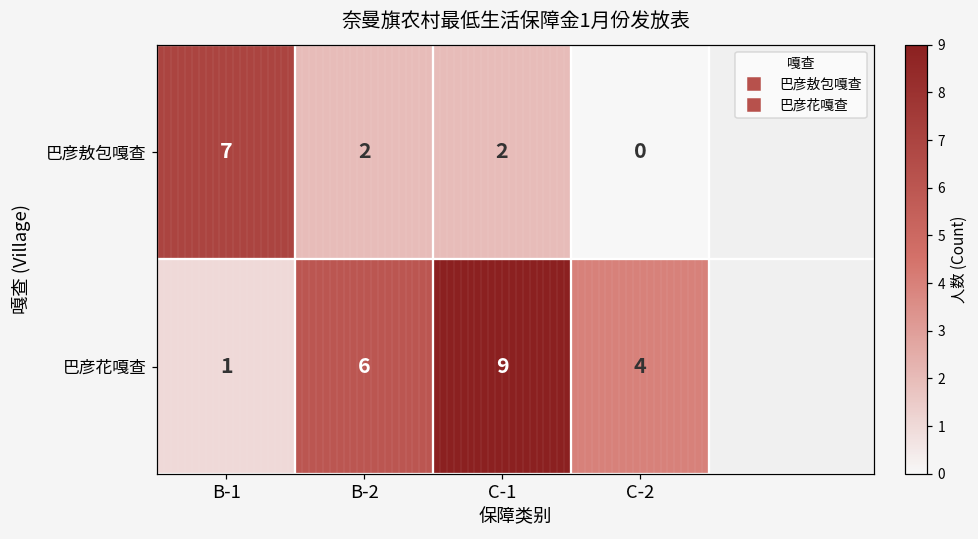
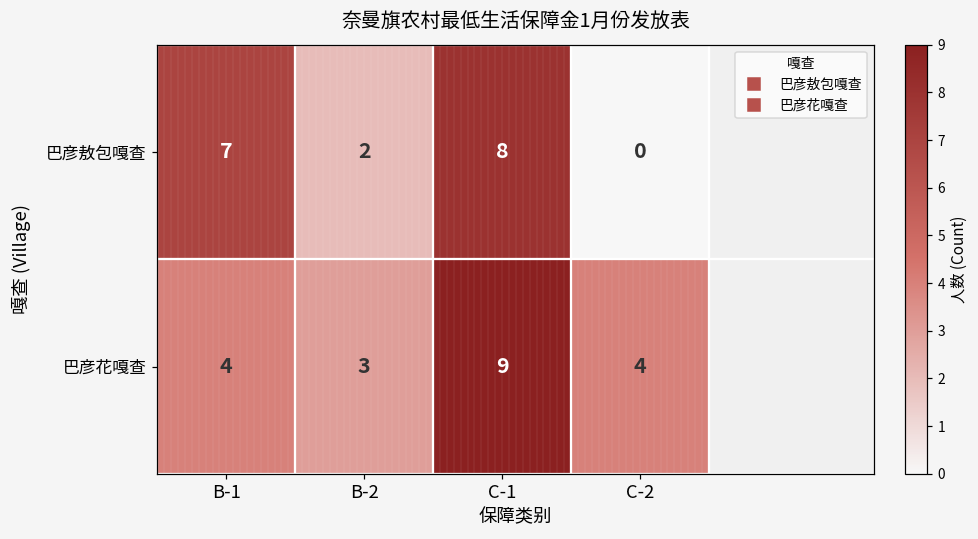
巴彦敖包嘎查, C-1: 2 -> 8
巴彦花嘎查, B-1: 1 -> 4
巴彦花嘎查, B-2: 6 -> 3
